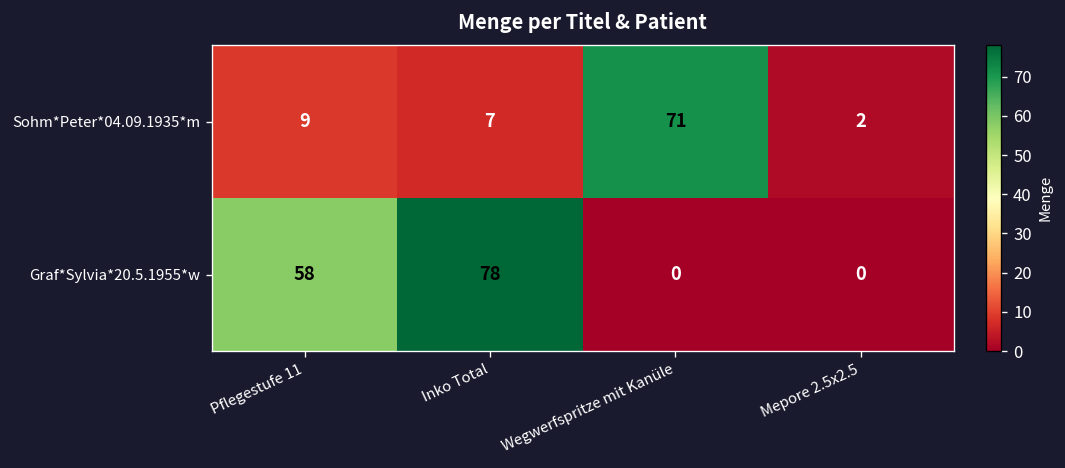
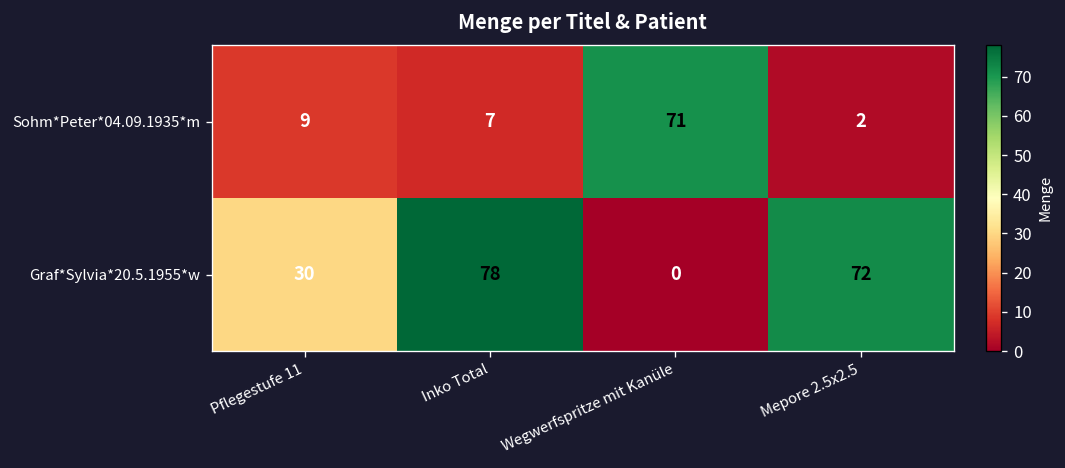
Graf*Sylvia*20.5.1955*w, Pflegestufe 11: 58 -> 30
Graf*Sylvia*20.5.1955*w, Mepore 2.5x2.5: 0 -> 72
